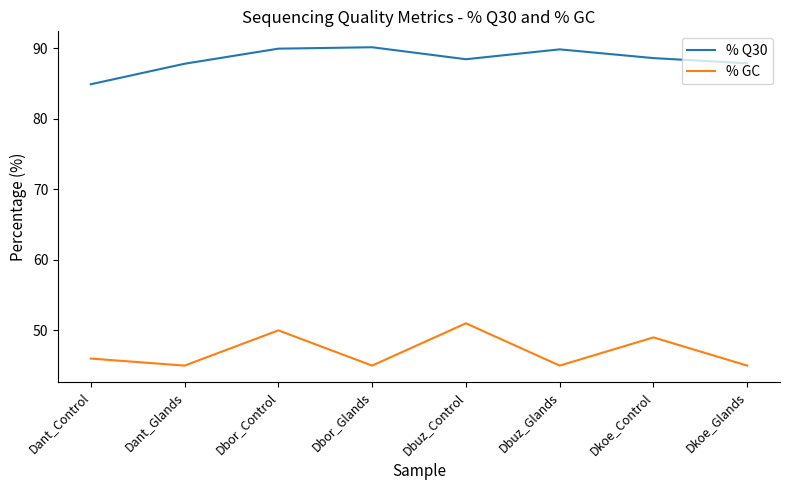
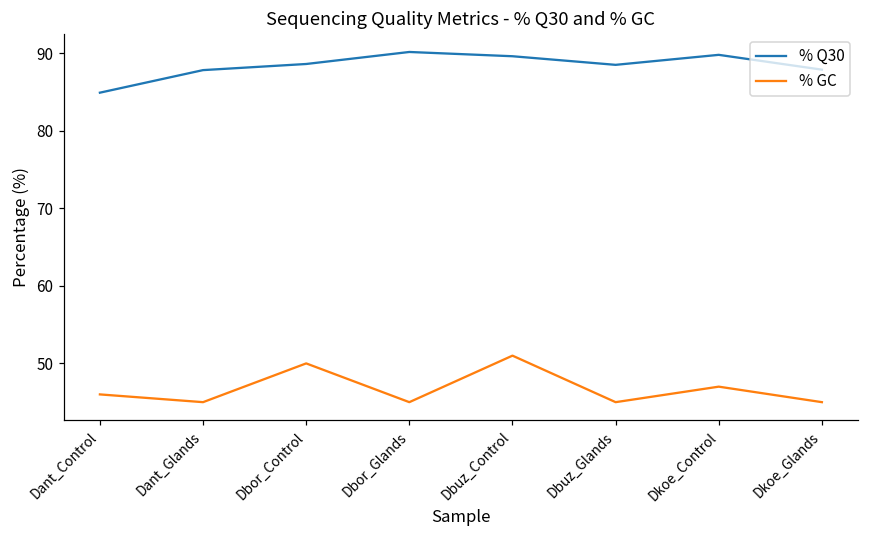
% Q30, Dbor_Control: 90 -> 89
% Q30, Dbuz_Control: 88 -> 90
% Q30, Dbuz_Glands: 90 -> 89
% Q30, Dkoe_Control: 89 -> 90
% GC, Dkoe_Control: 49 -> 47
